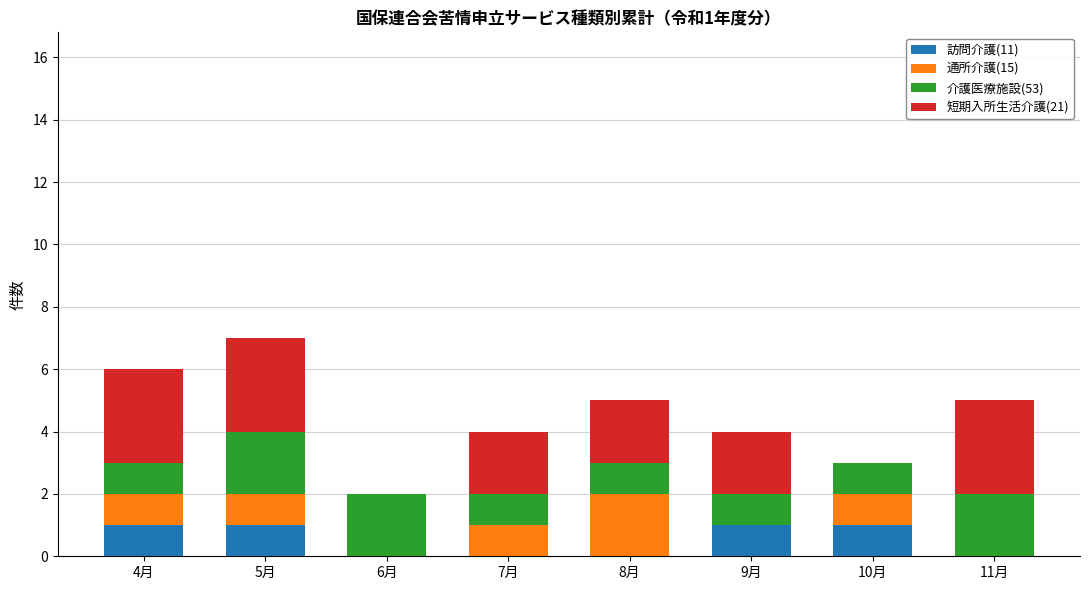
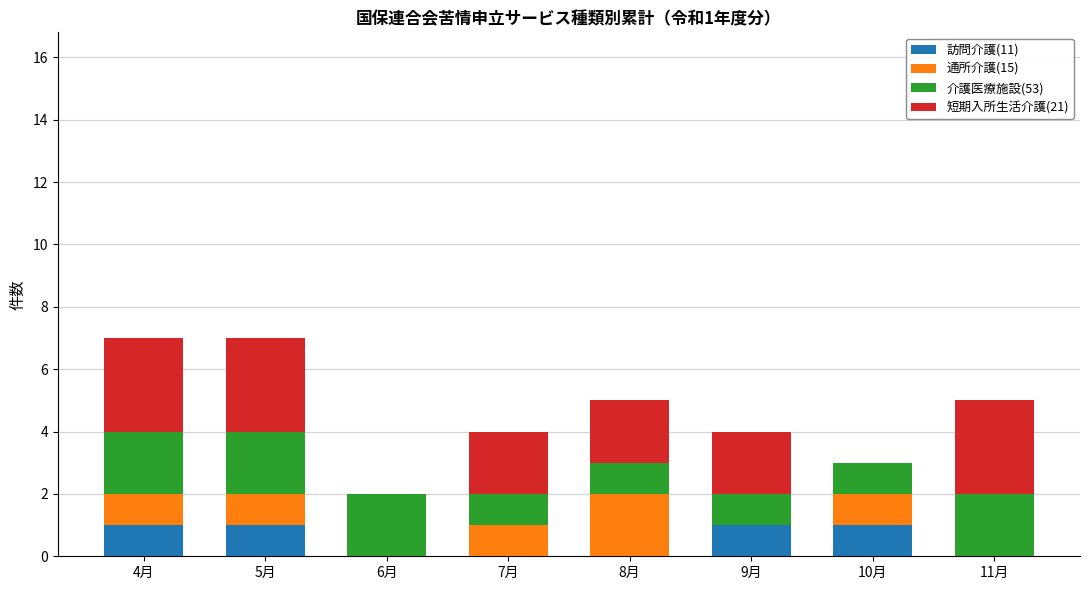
介護医療施設(53), 4月: 1 -> 2
